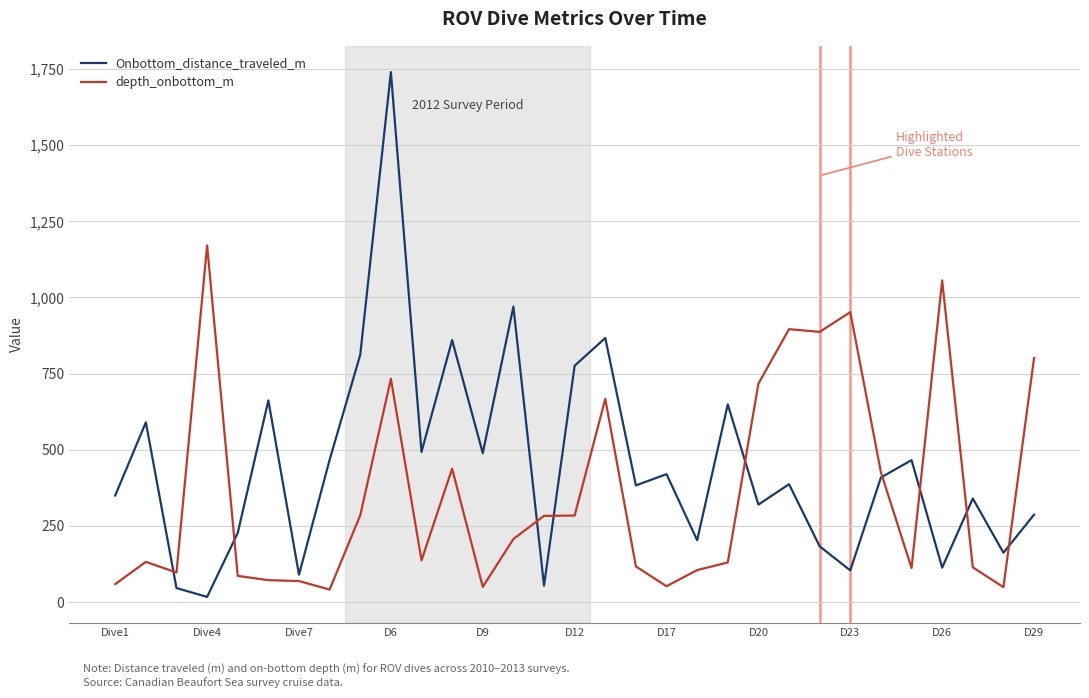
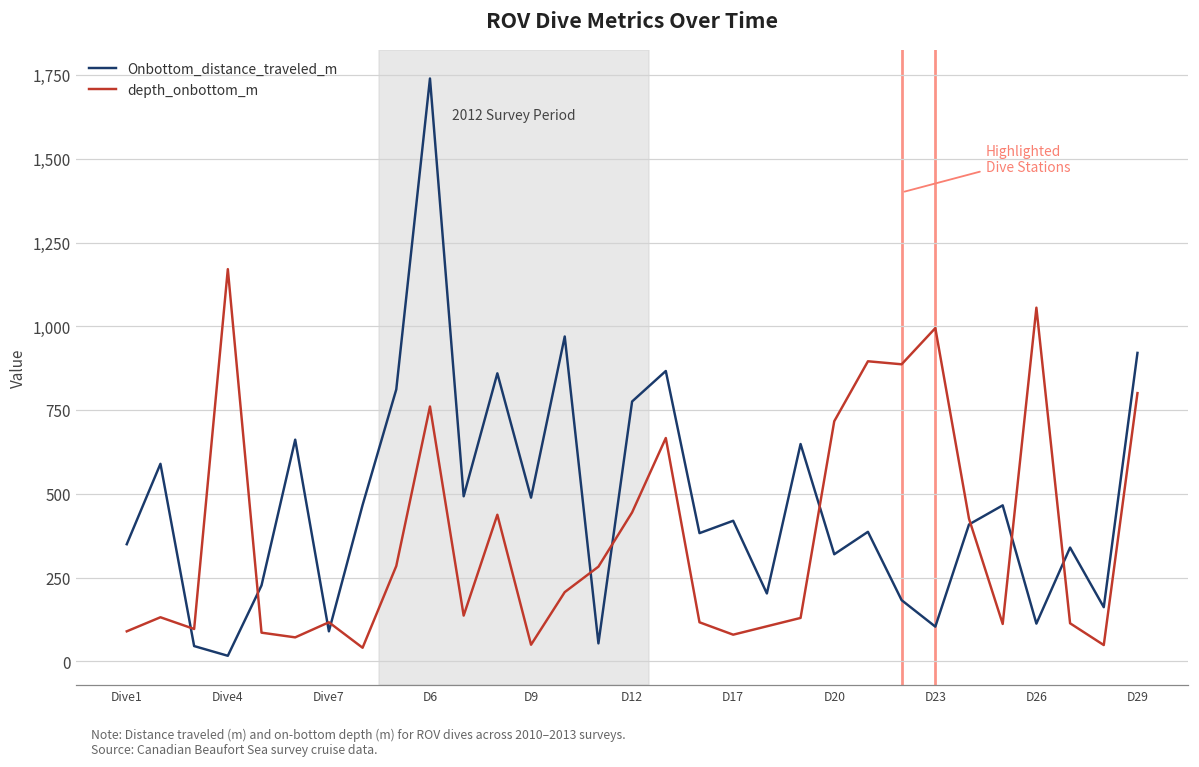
depth_onbottom_m, Dive1: 60 -> 90
depth_onbottom_m, Dive7: 70 -> 120
depth_onbottom_m, D6: 730 -> 760
depth_onbottom_m, D12: 280 -> 450
depth_onbottom_m, D17: 50 -> 80
depth_onbottom_m, D23: 950 -> 1,000
Onbottom_distance_traveled_m, D29: 290 -> 920
